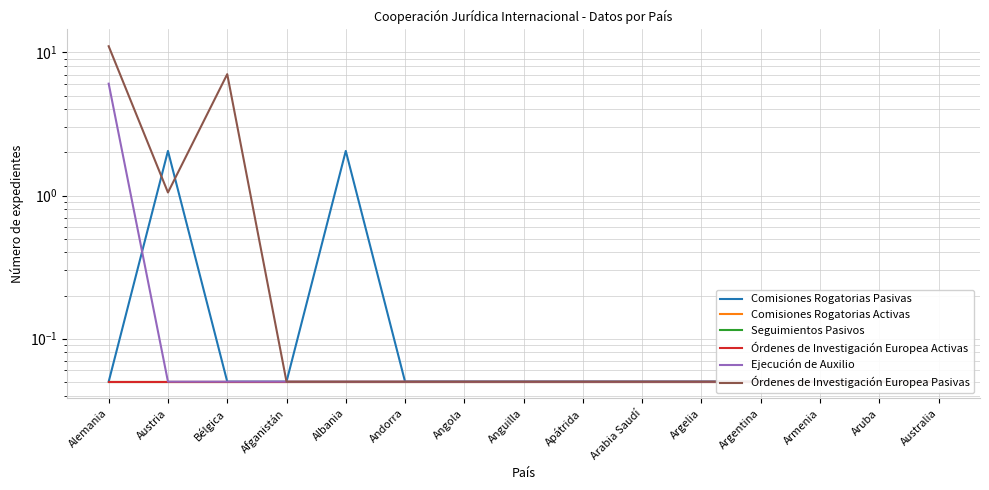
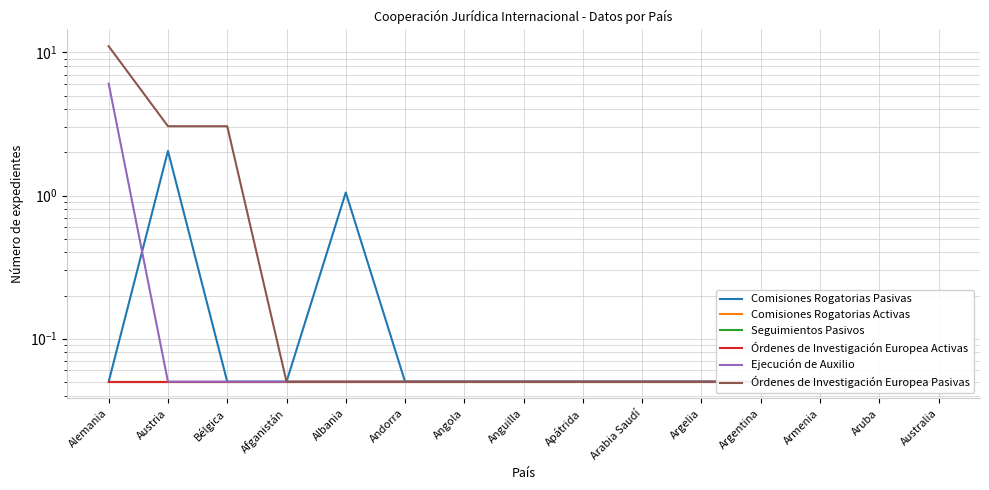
Órdenes de Investigación Europea Pasivas, Austria: 1.1 -> 3.1
Órdenes de Investigación Europea Pasivas, Bélgica: 7 -> 3.1
Comisiones Rogatorias Pasivas, Albania: 2.1 -> 1.1
